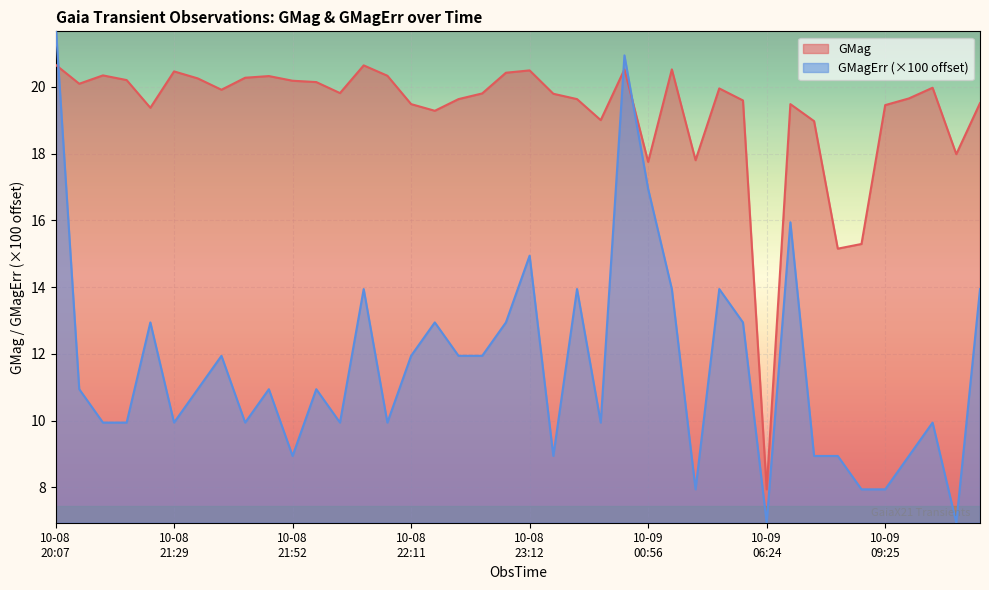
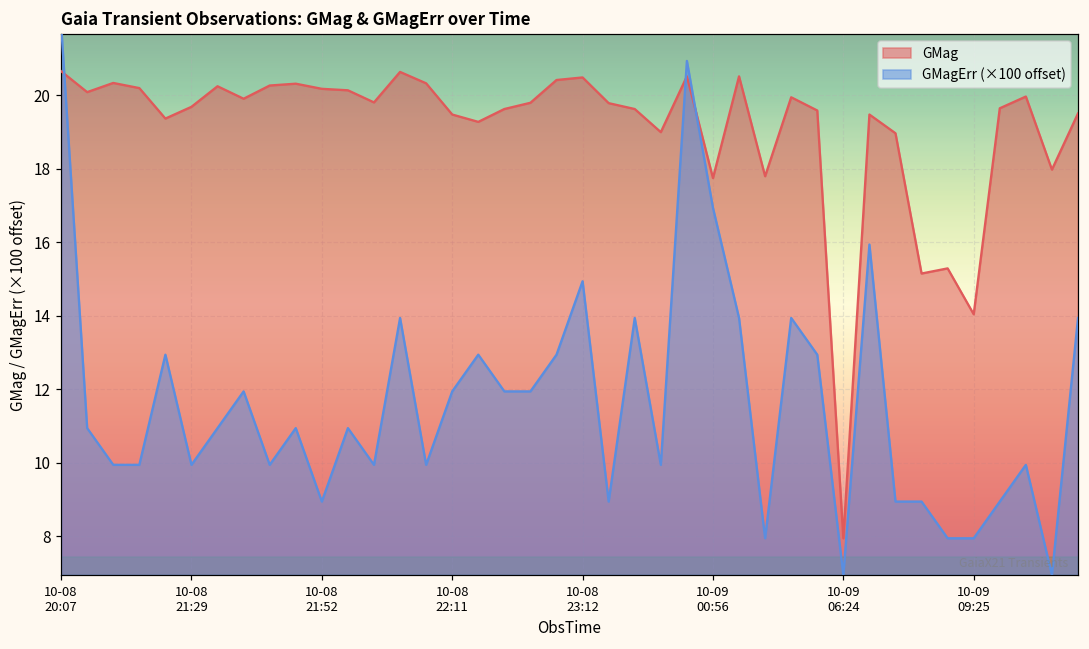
GMag, 10-08 21:29: 20.5 -> 19.7
GMag, 10-09 09:25: 19.5 -> 14.0
